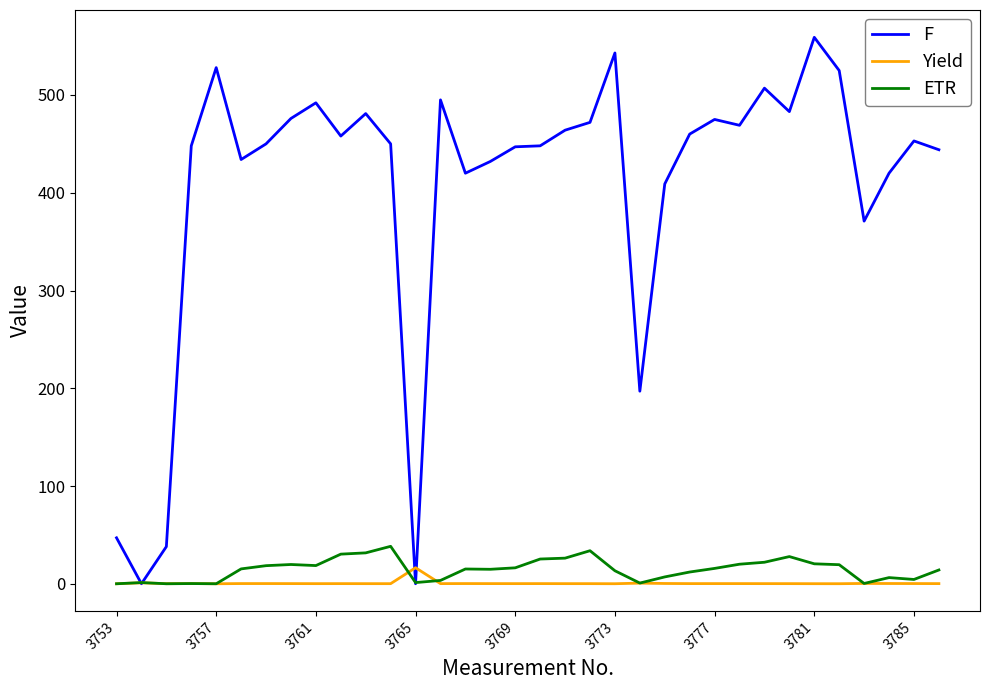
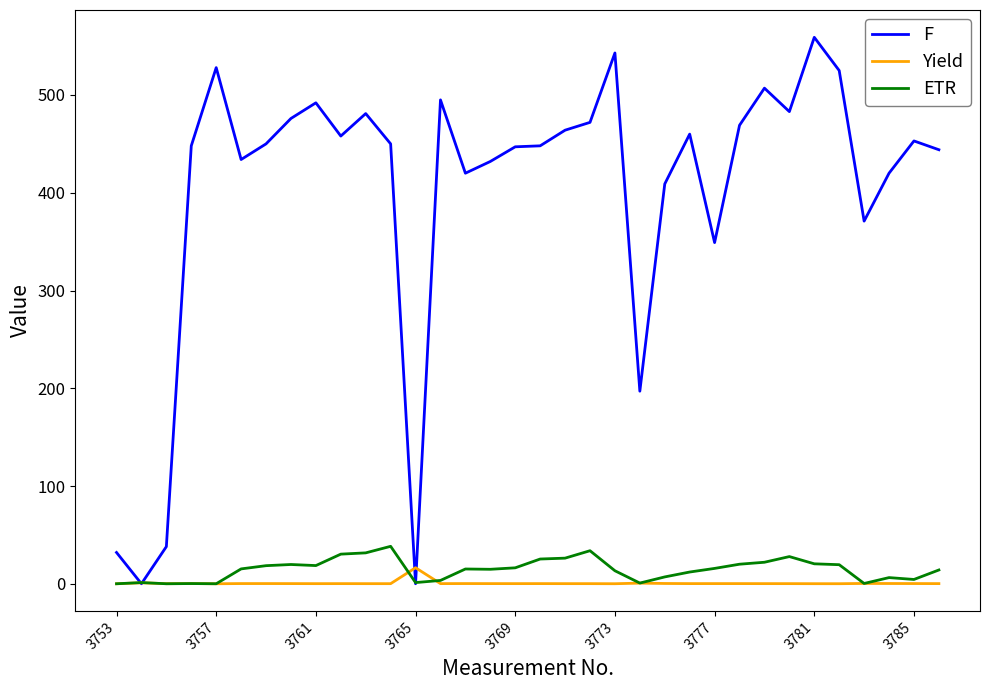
F, 3753: 50 -> 30
F, 3777: 480 -> 350
